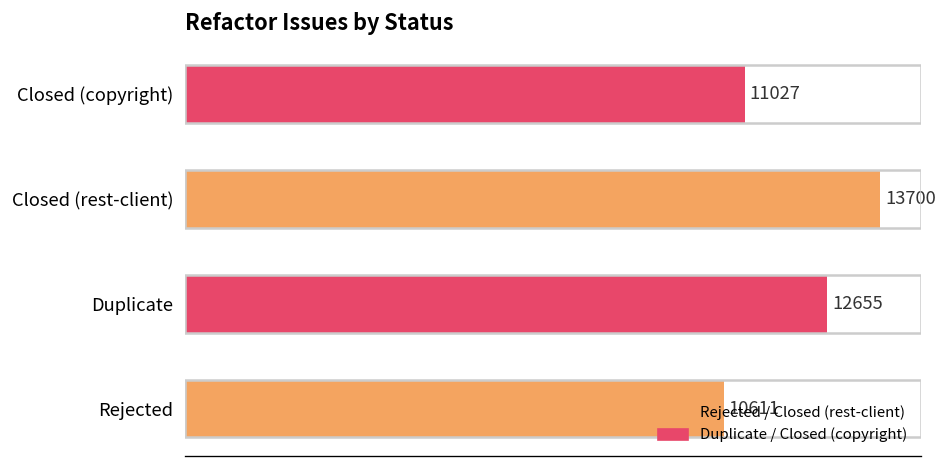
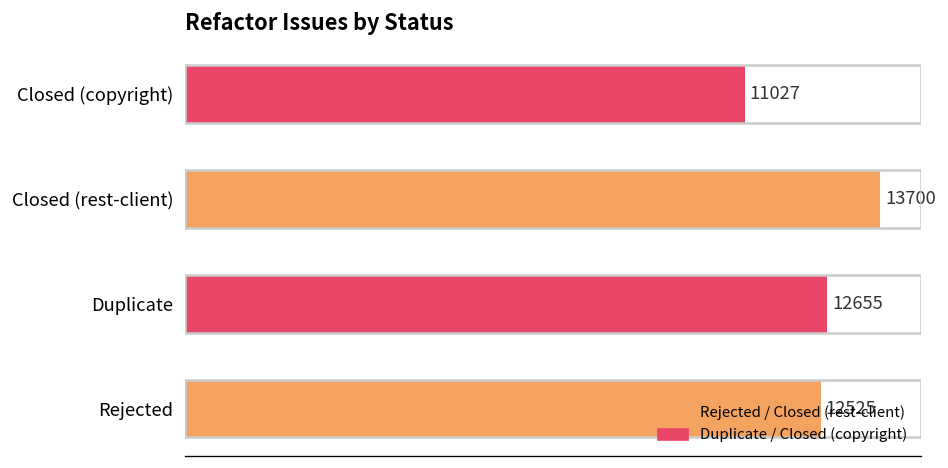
Rejected: 10611 -> 12525
